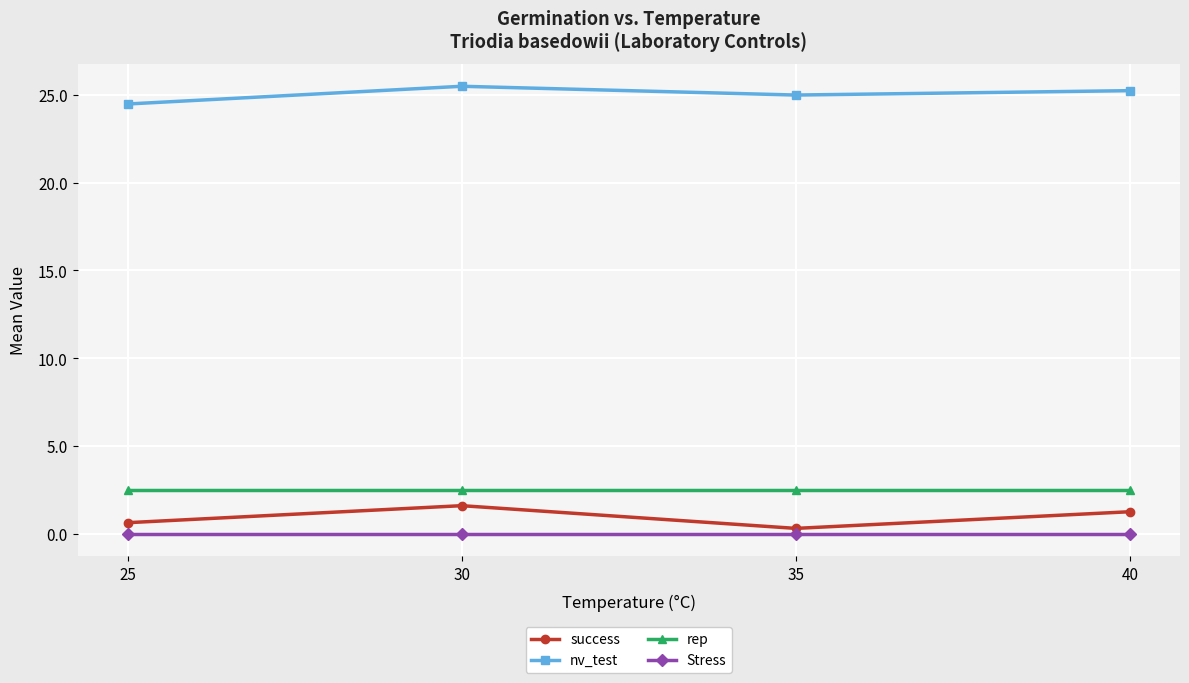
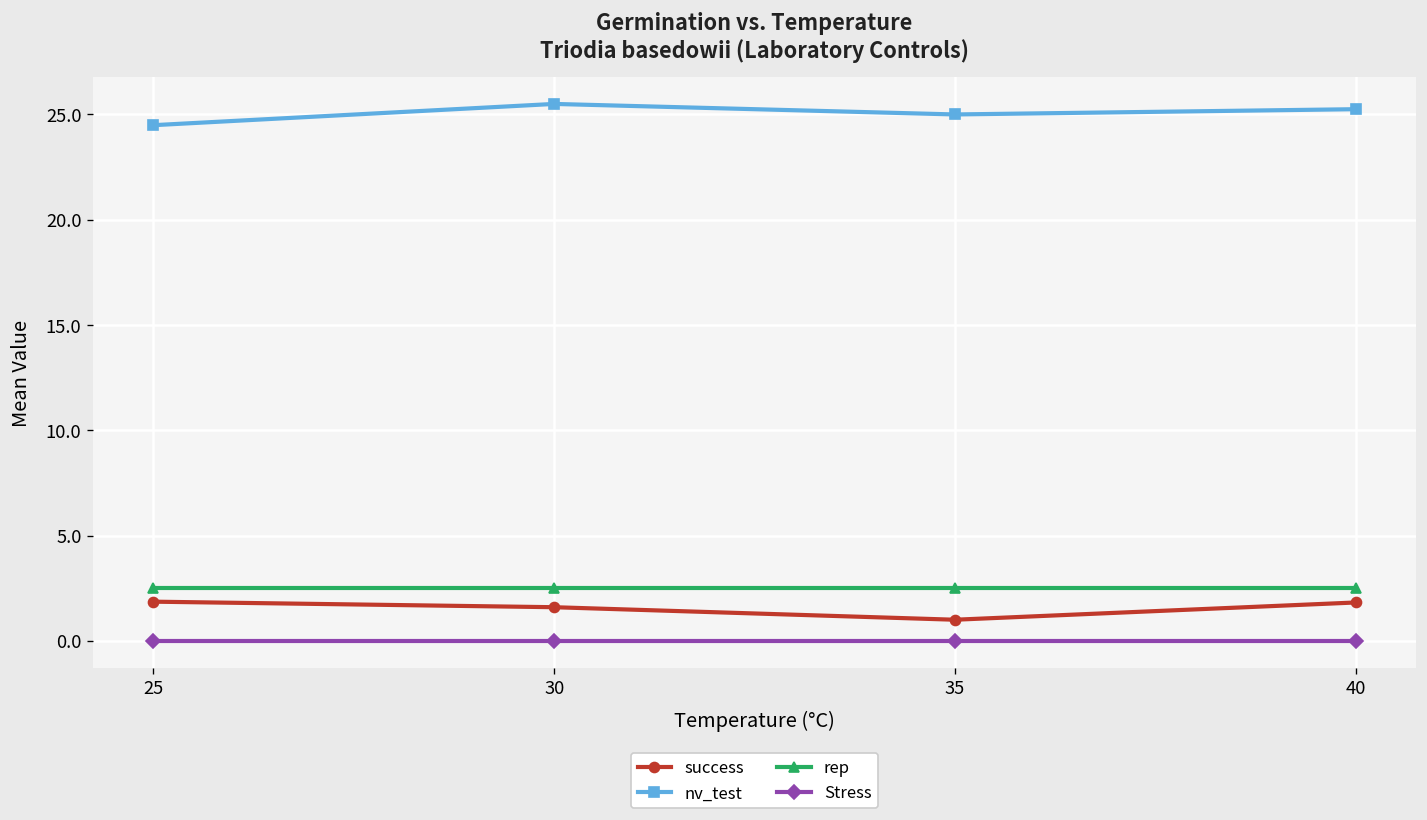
success, 25: 0.6 -> 1.9
success, 35: 0.3 -> 1.0
success, 40: 1.3 -> 1.8
